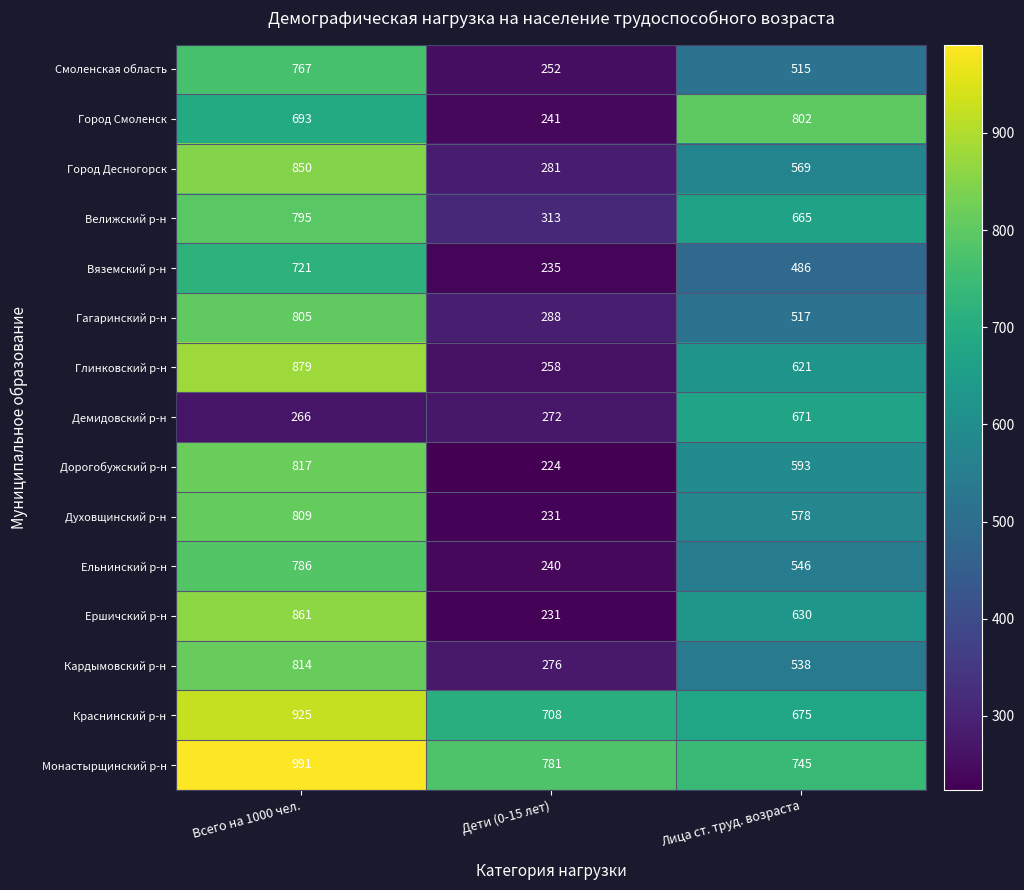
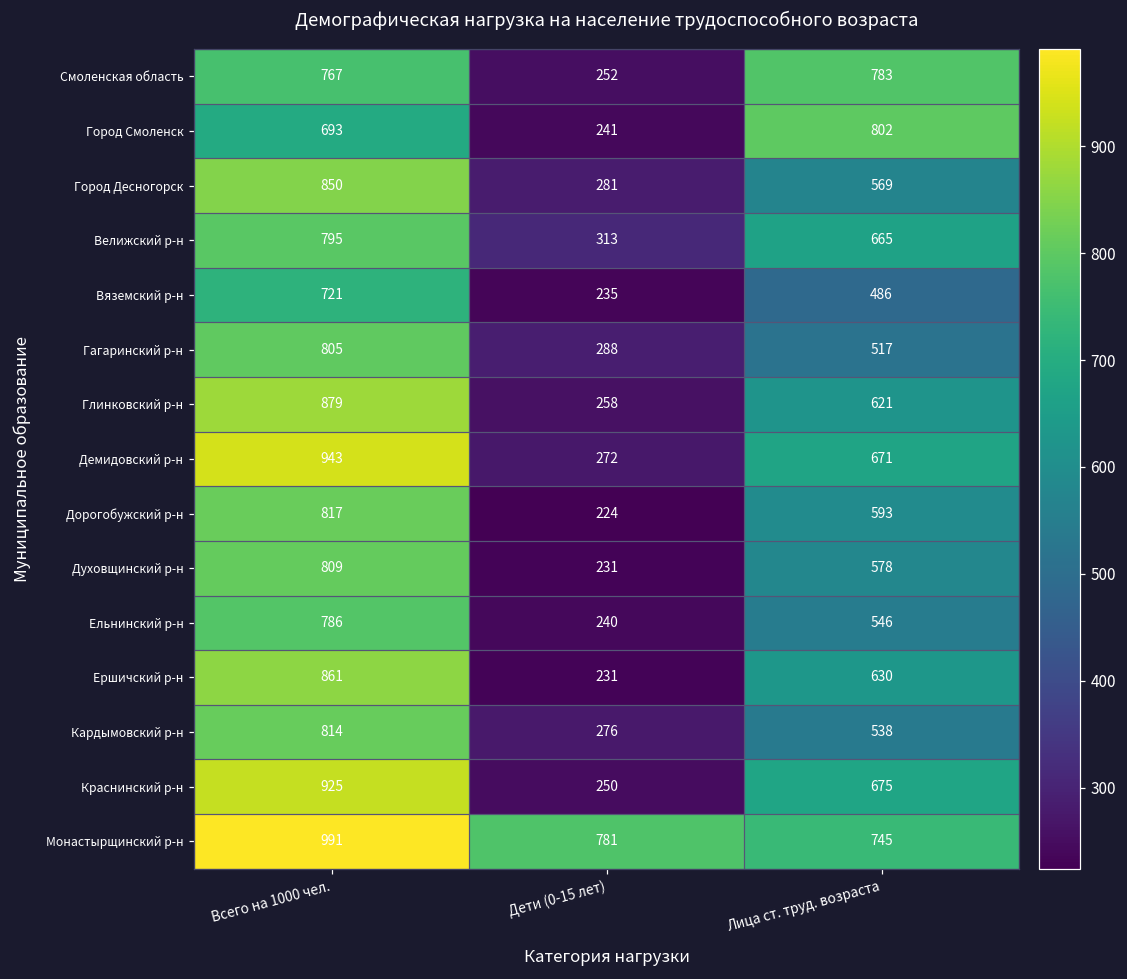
Смоленская область, Лица ст. труд. возраста: 515 -> 783
Демидовский р-н, Всего на 1000 чел.: 266 -> 943
Краснинский р-н, Дети (0-15 лет): 708 -> 250
